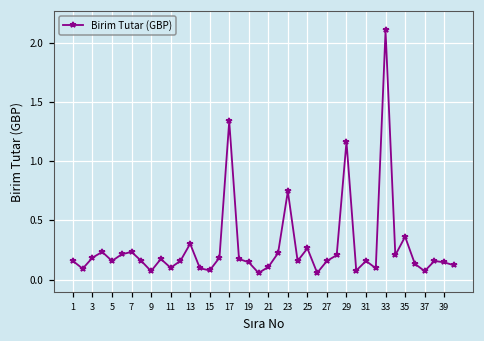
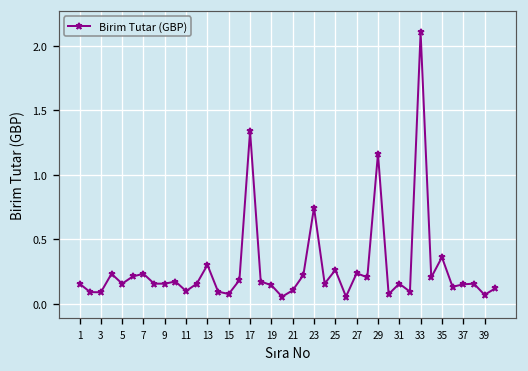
3: 0.19 -> 0.09
9: 0.07 -> 0.16
27: 0.16 -> 0.24
37: 0.07 -> 0.15
39: 0.15 -> 0.07
